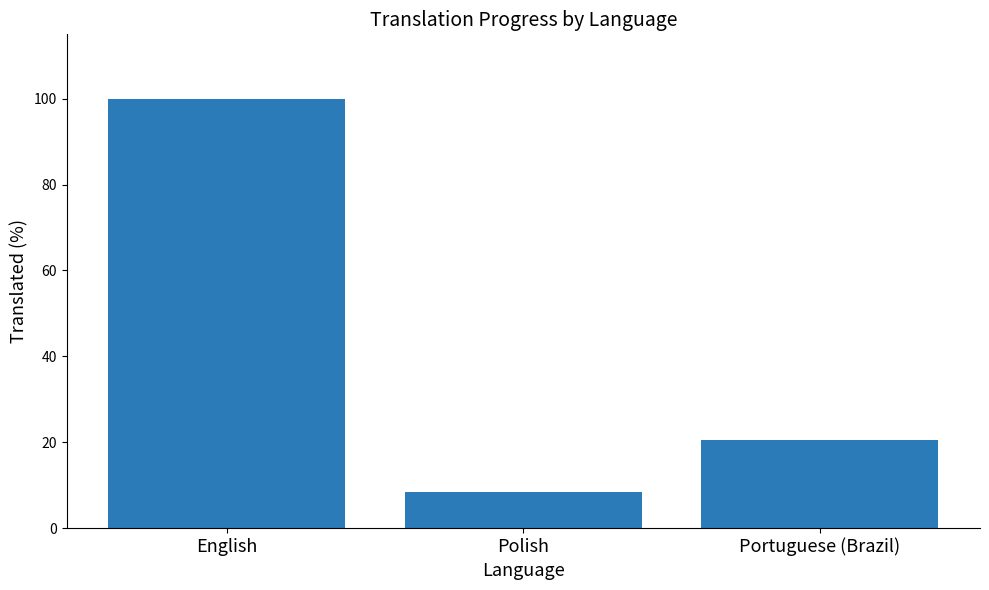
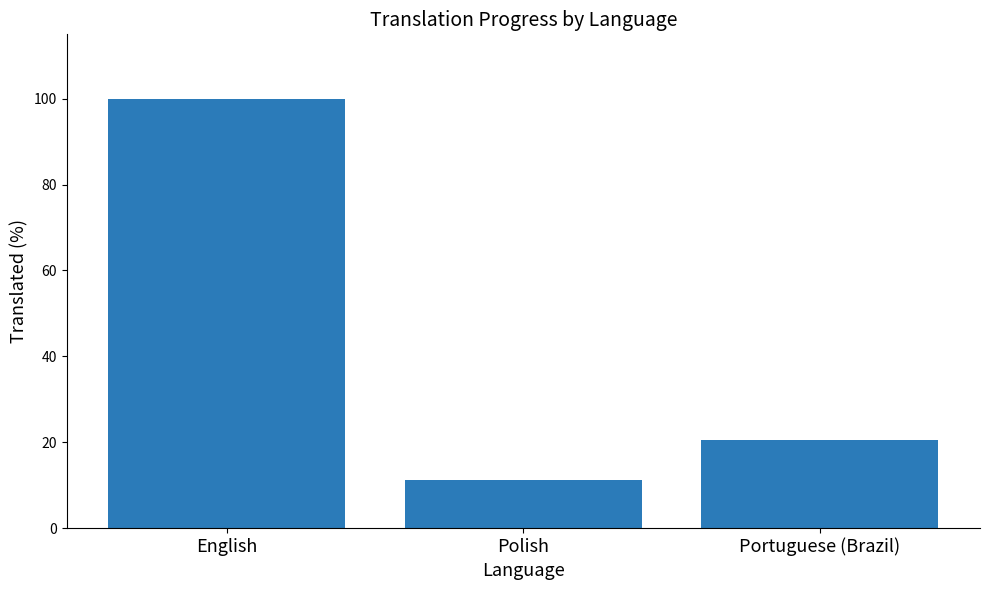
Polish: 8 -> 11
